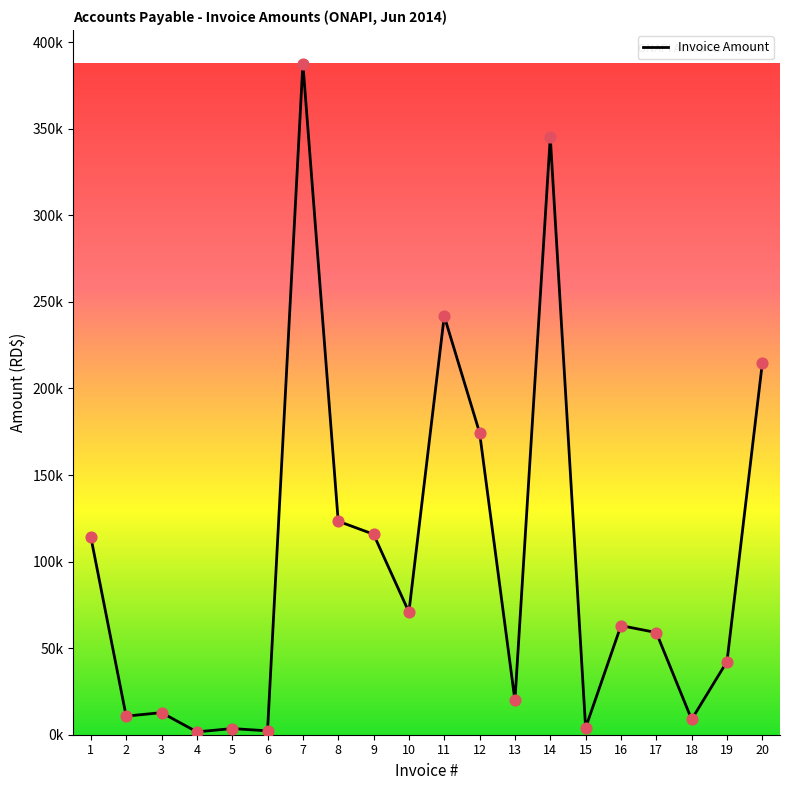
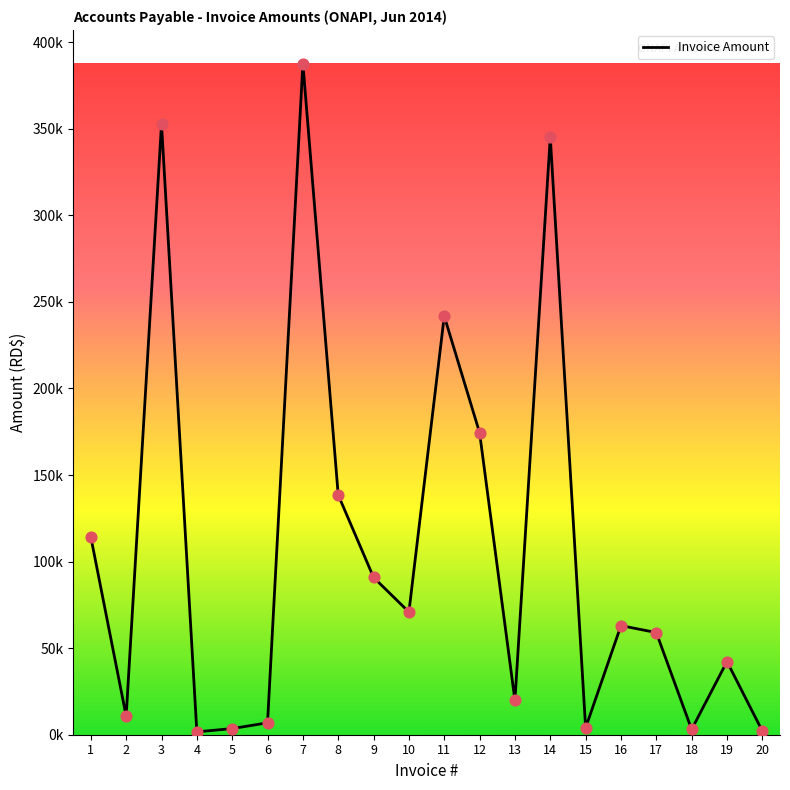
3: 13000 -> 353000
6: 2000 -> 7000
8: 123000 -> 138000
9: 116000 -> 91000
18: 9000 -> 3000
20: 215000 -> 2000
